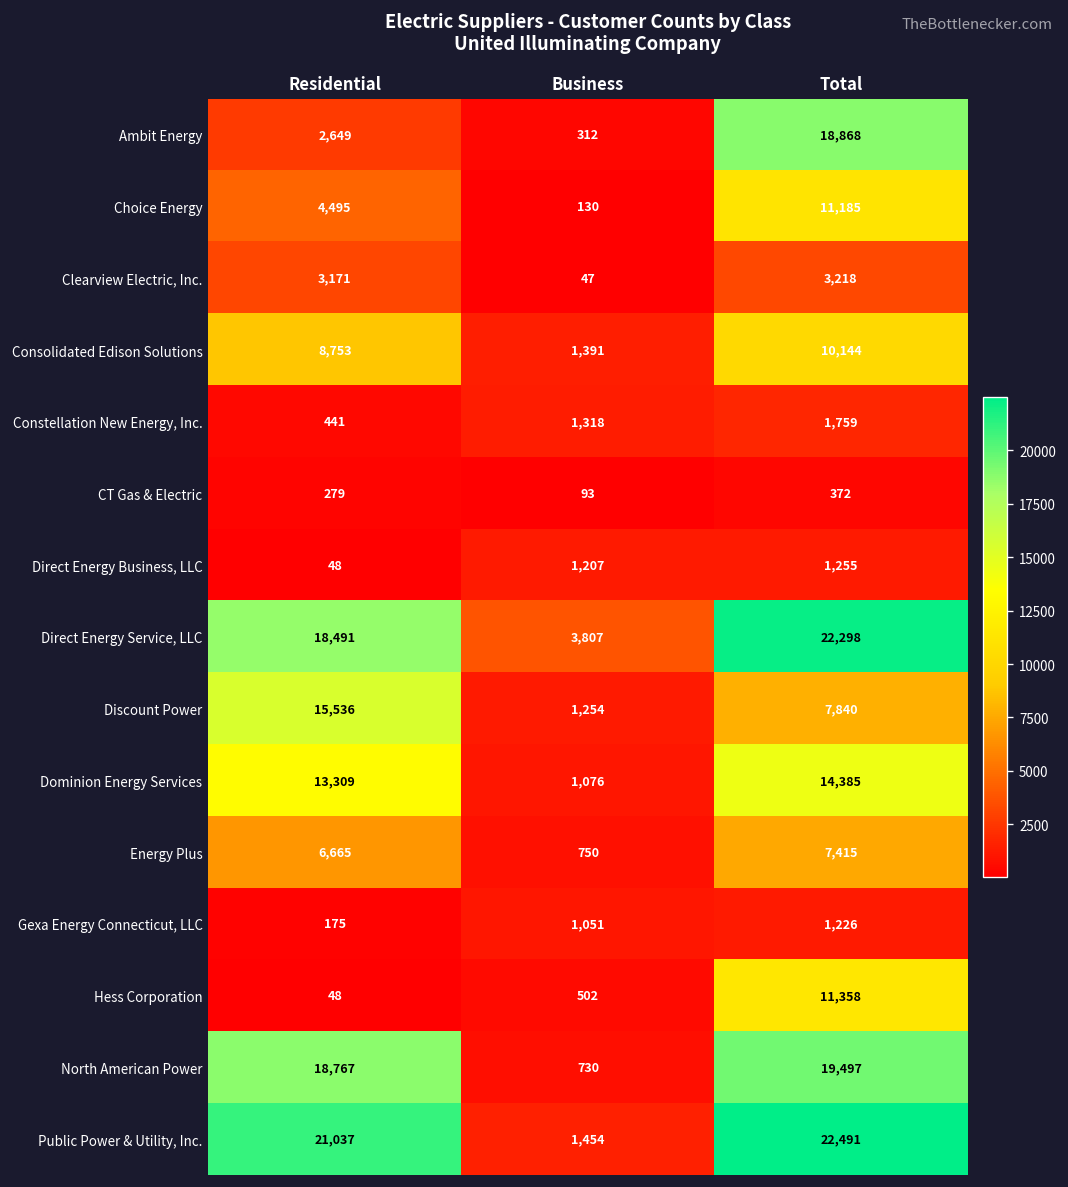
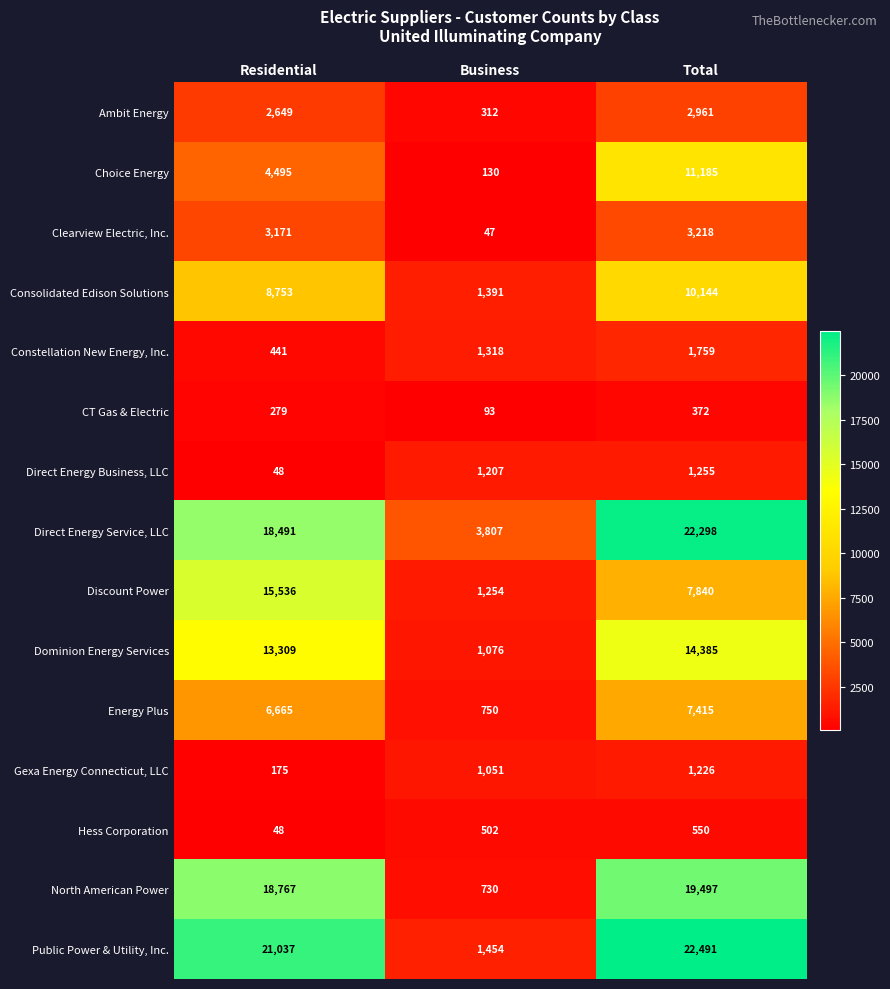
Ambit Energy, Total: 18,868 -> 2,961
Hess Corporation, Total: 11,358 -> 550
